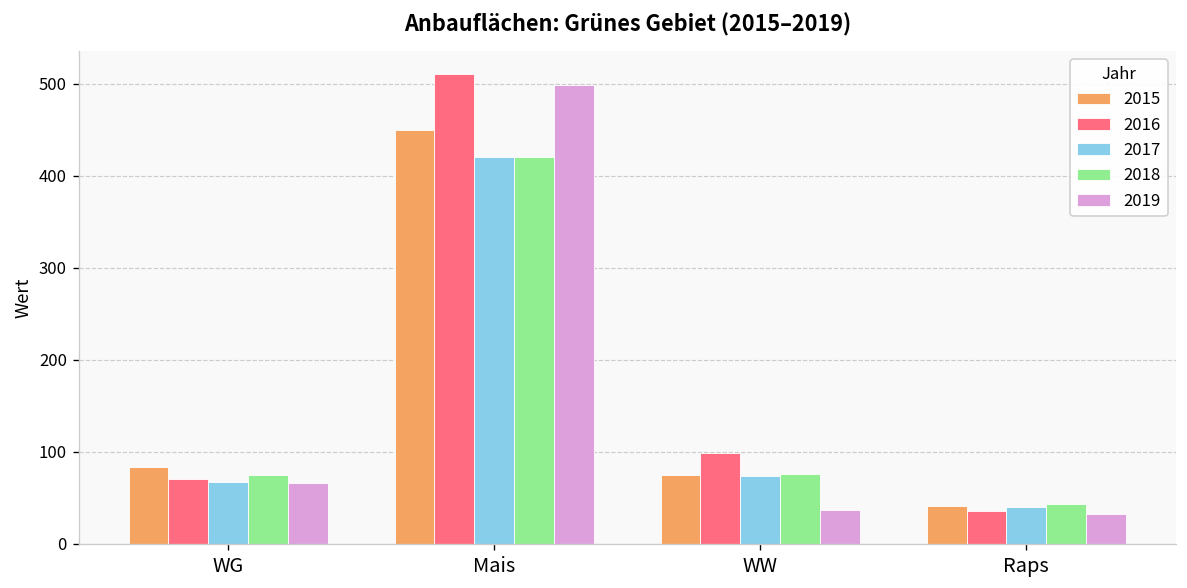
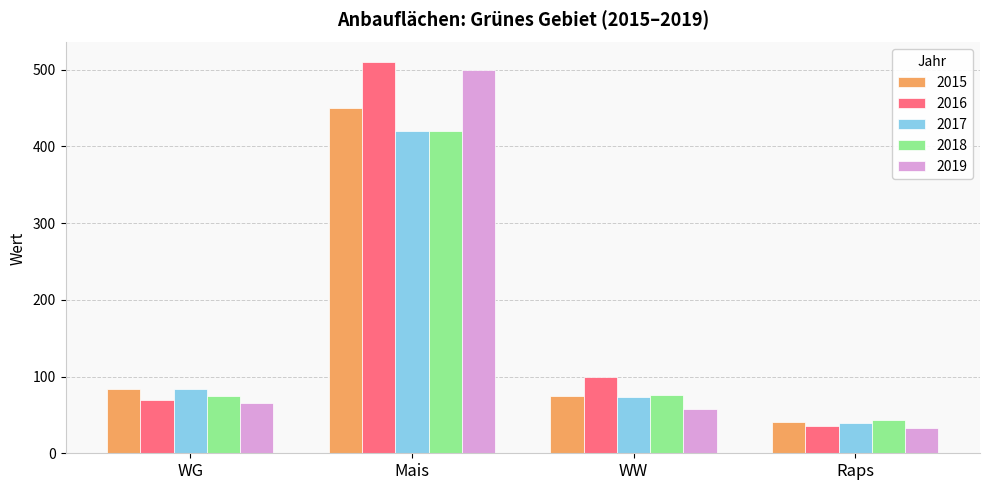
2017, WG: 70 -> 80
2019, WW: 40 -> 60
